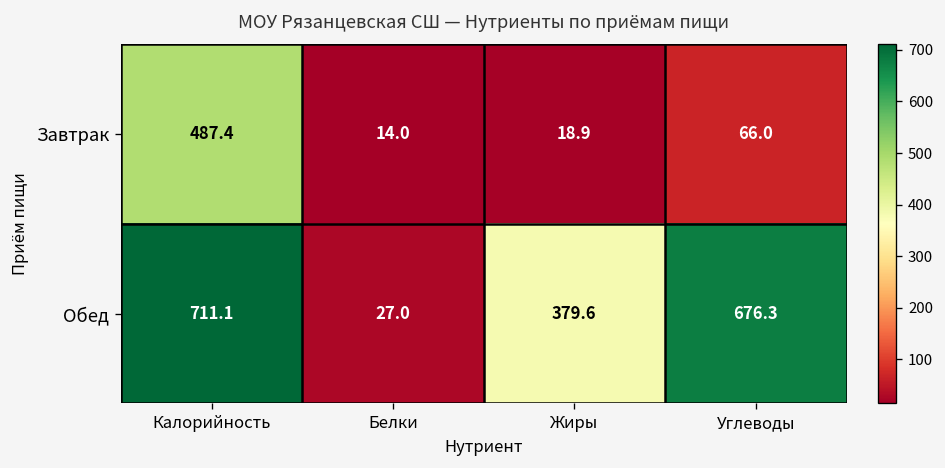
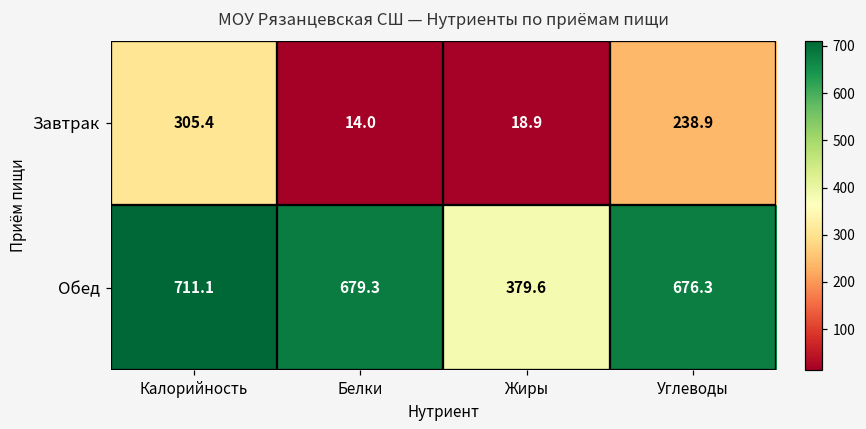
Завтрак, Калорийность: 487.4 -> 305.4
Завтрак, Углеводы: 66.0 -> 238.9
Обед, Белки: 27.0 -> 679.3
